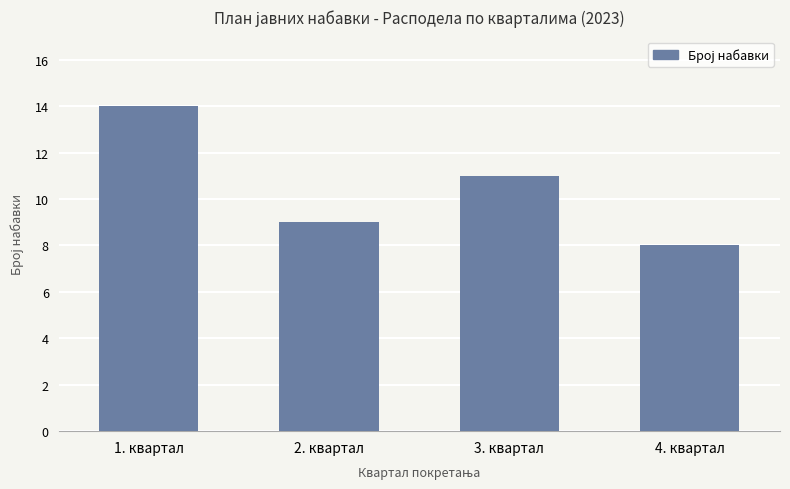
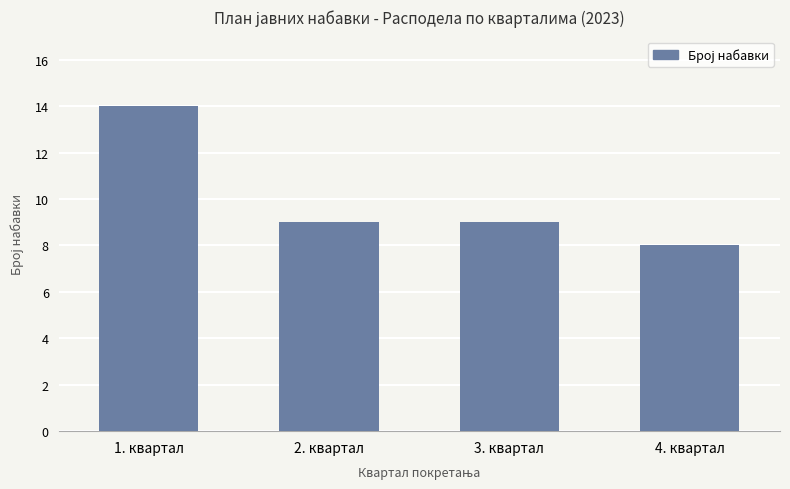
3. квартал: 11 -> 9
